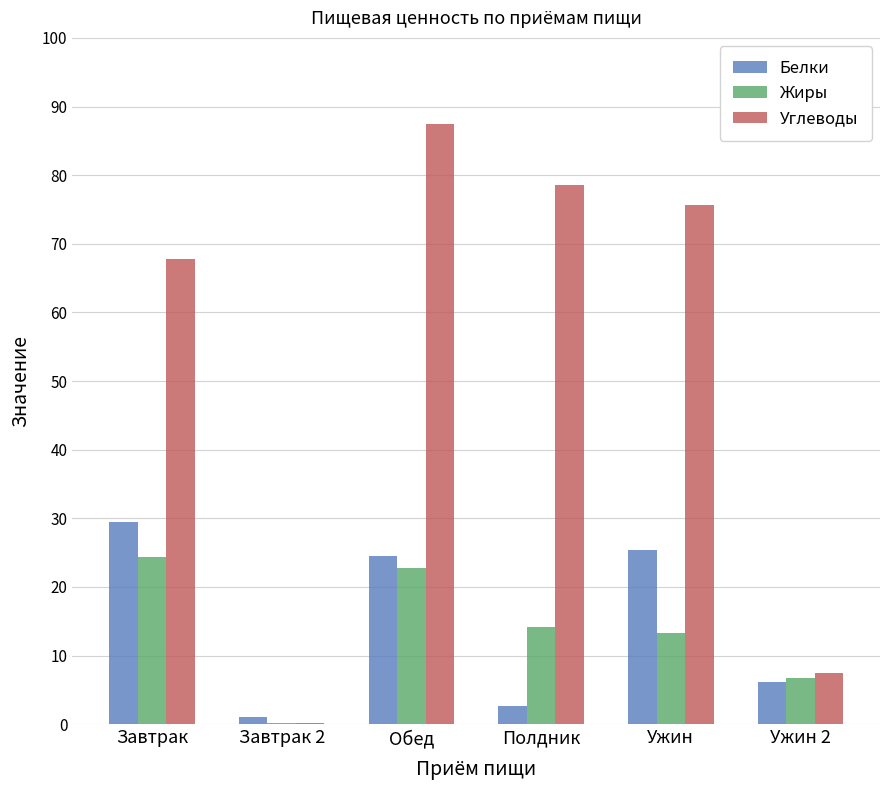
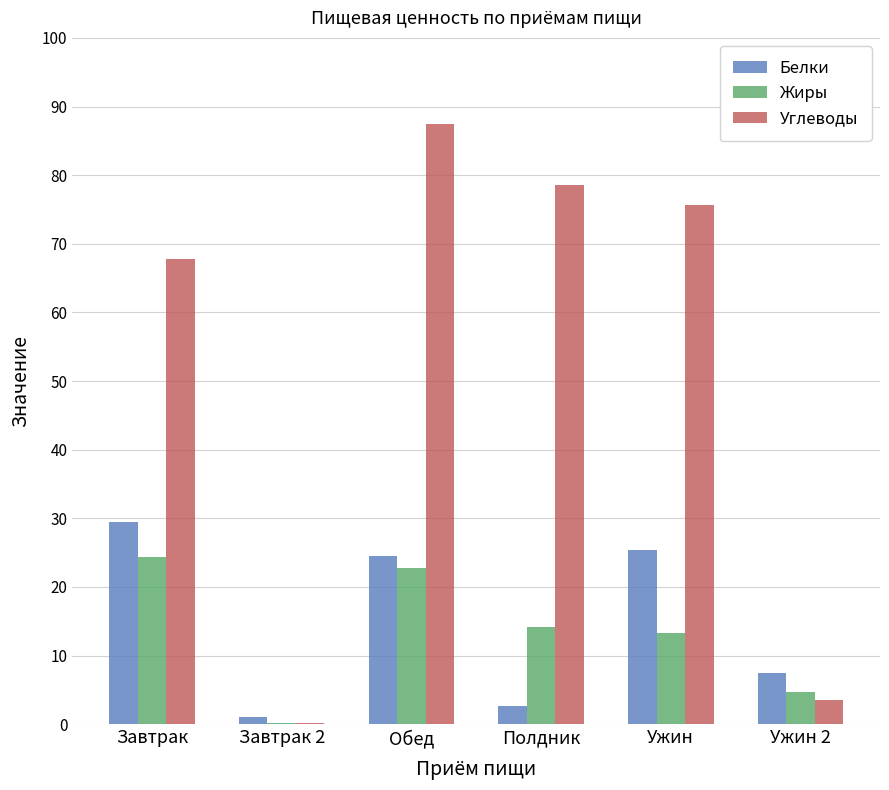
Белки, Ужин 2: 6 -> 8
Жиры, Ужин 2: 7 -> 5
Углеводы, Ужин 2: 7 -> 4
